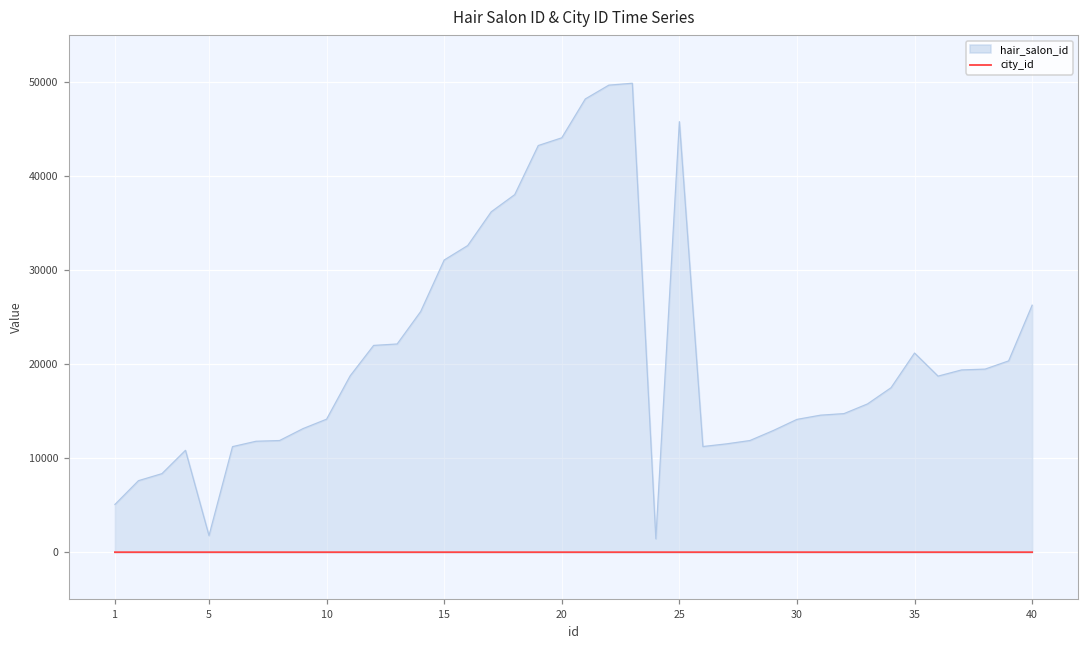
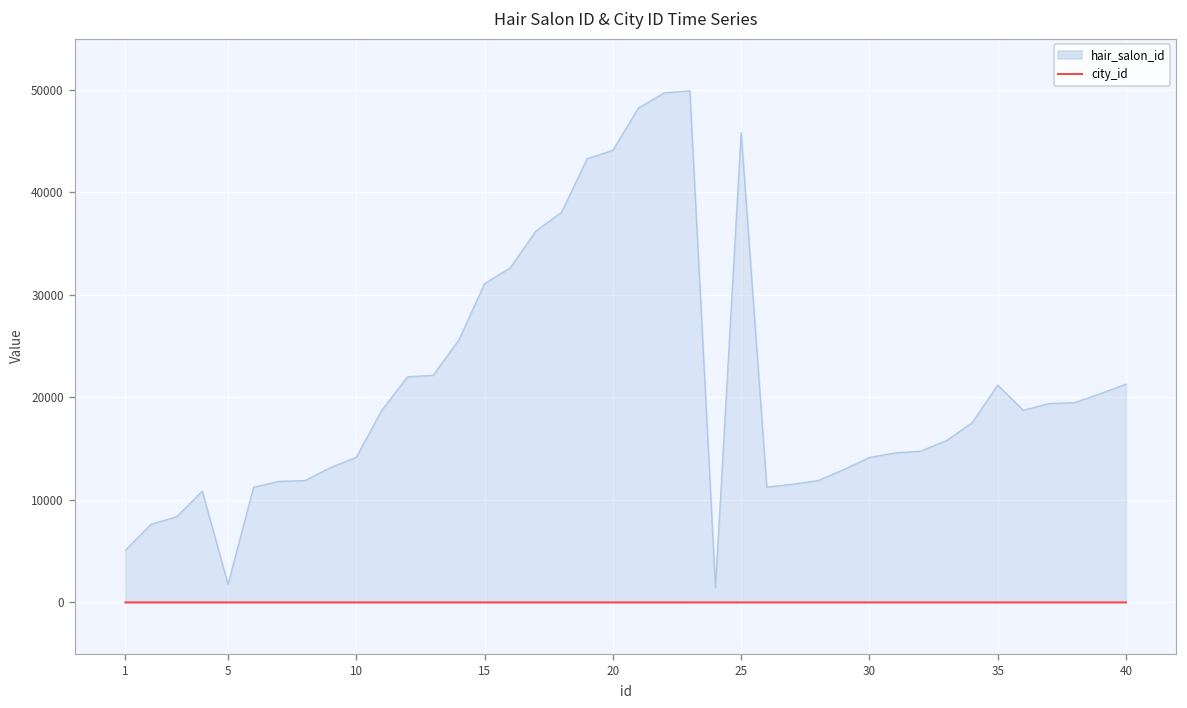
hair_salon_id, 40: 26000 -> 21000
